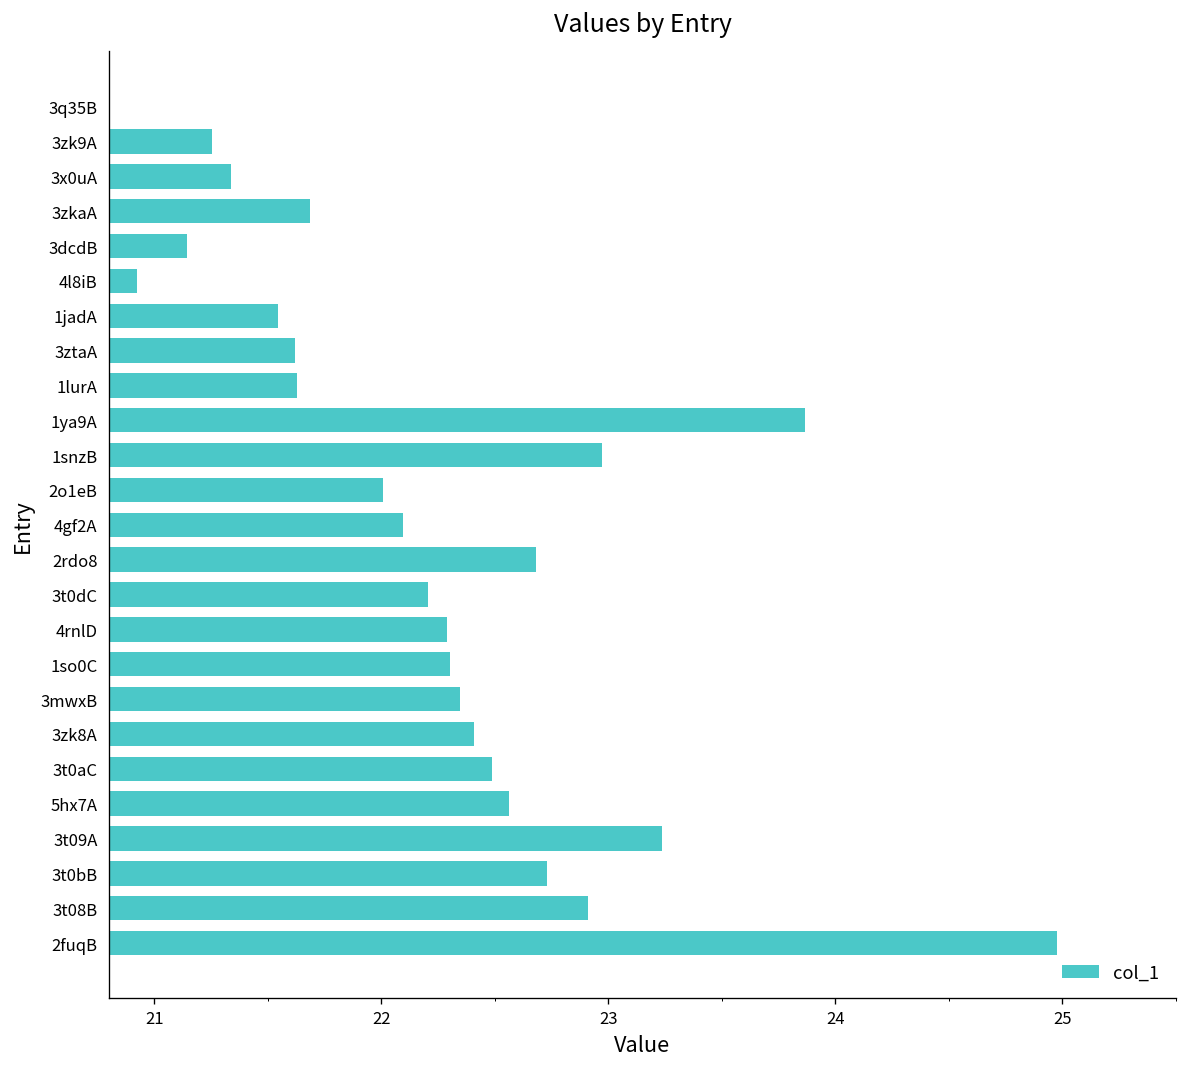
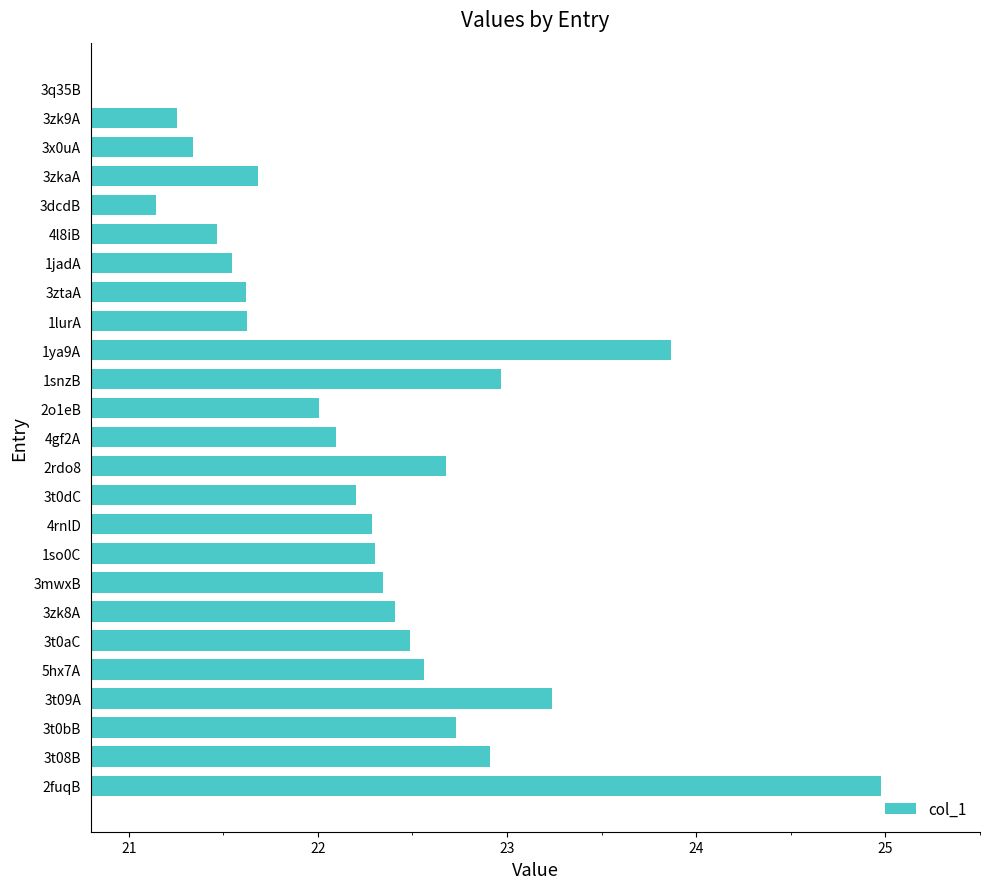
4l8iB: 20.92 -> 21.47
